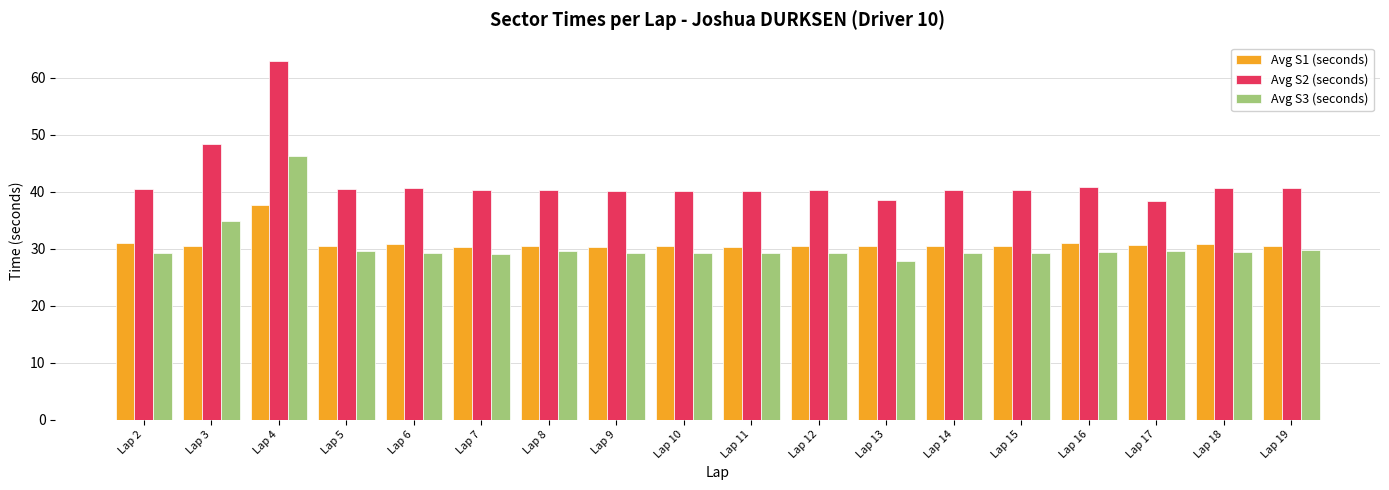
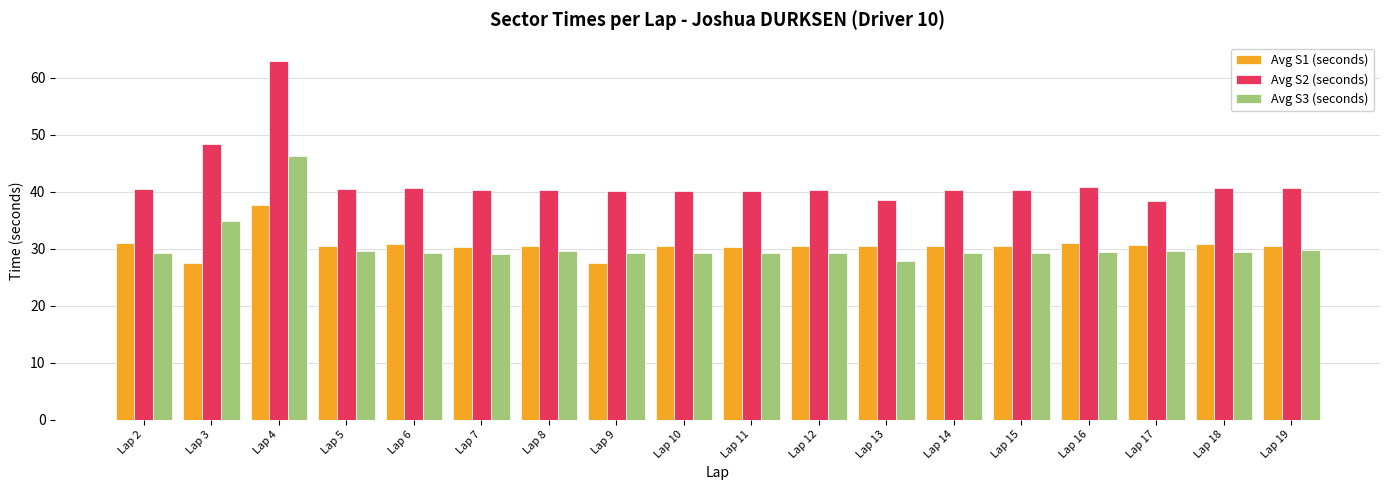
Avg S1 (seconds), Lap 3: 30 -> 28
Avg S1 (seconds), Lap 9: 30 -> 28
